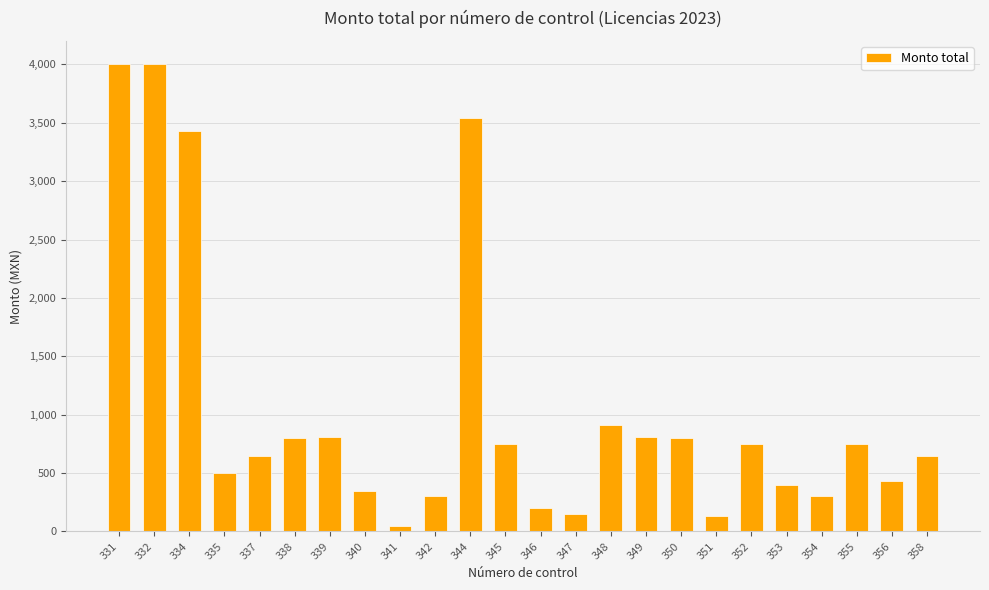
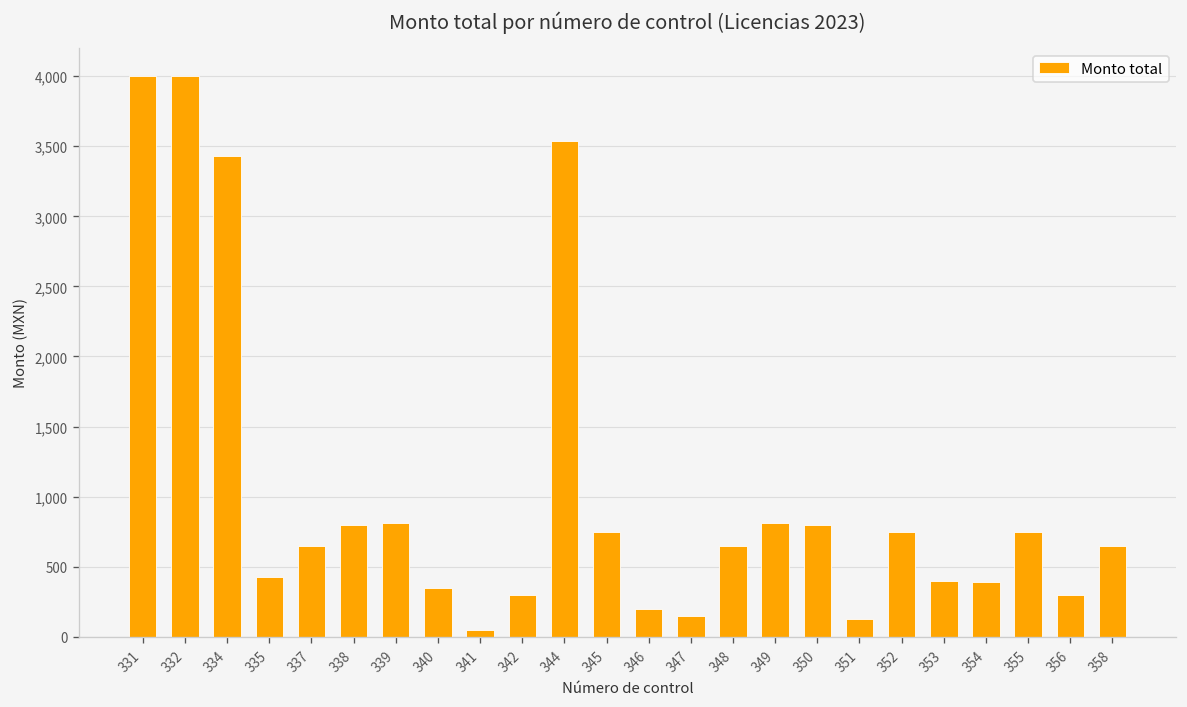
335: 500 -> 420
348: 910 -> 650
354: 300 -> 390
356: 430 -> 300
